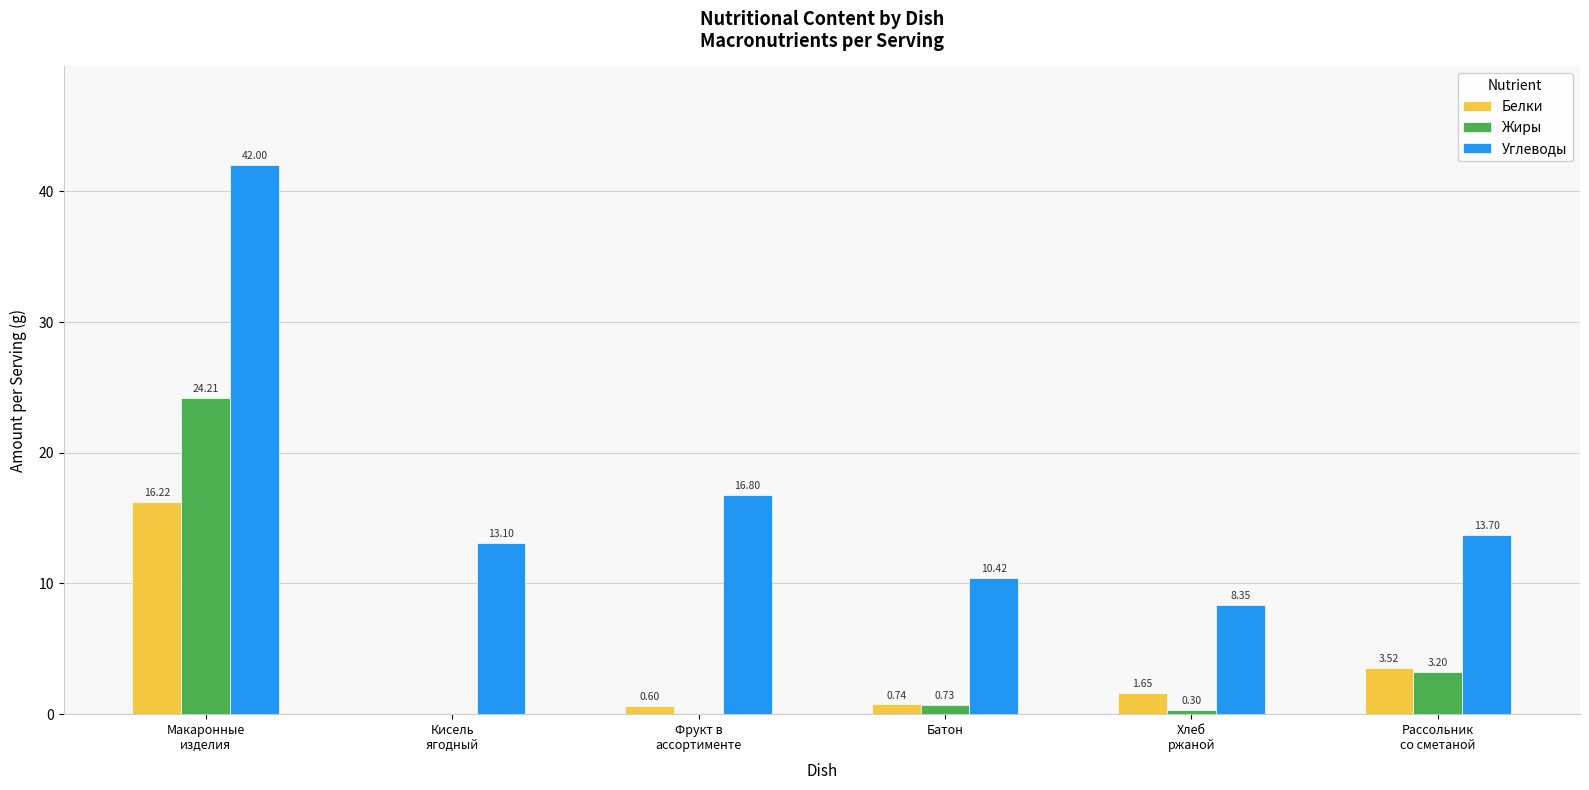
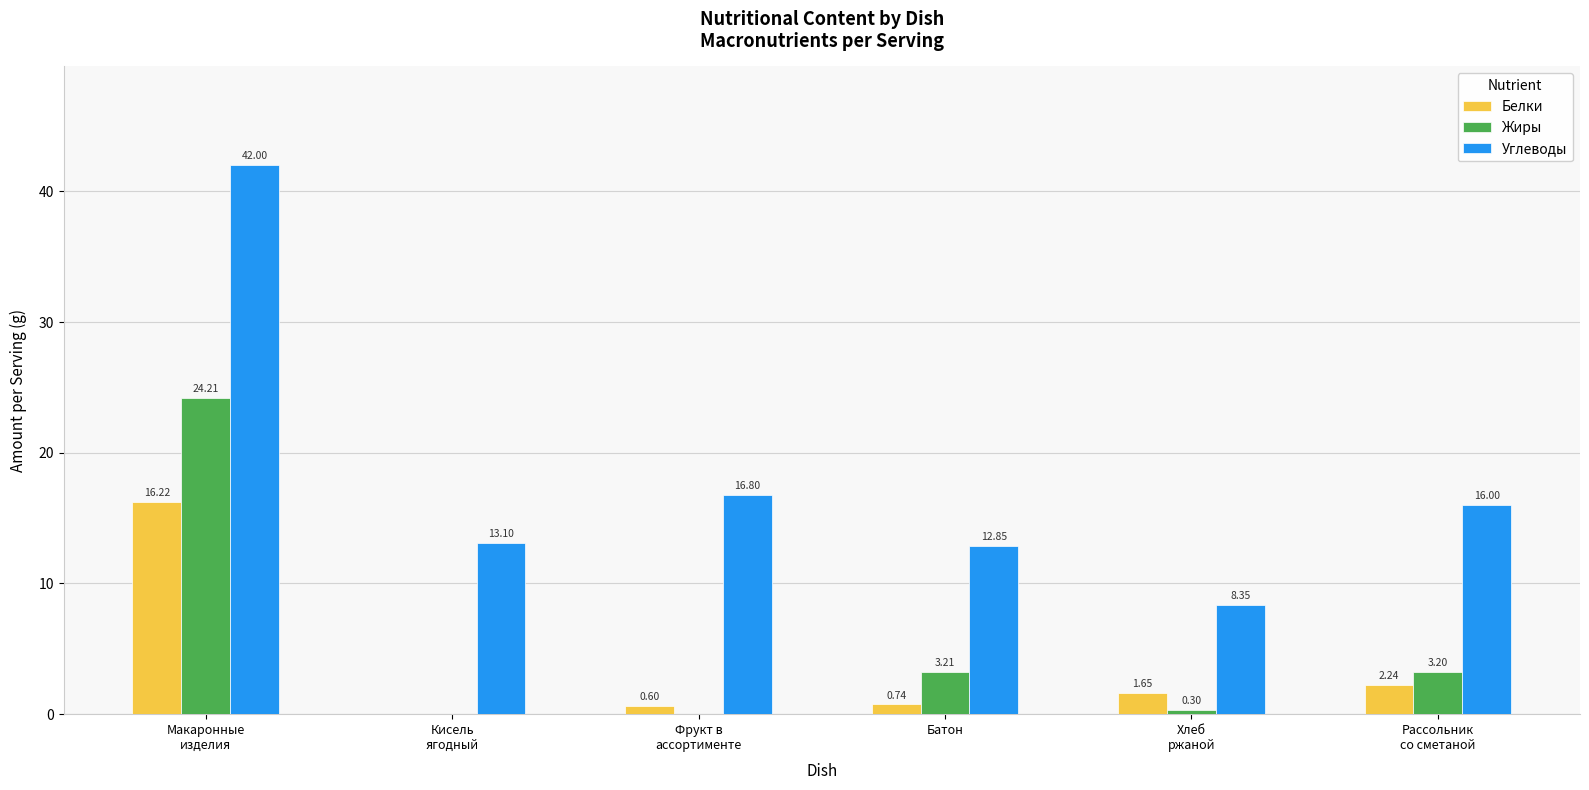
Жиры, Батон: 0.73 -> 3.21
Углеводы, Батон: 10.42 -> 12.85
Белки, Рассольник со сметаной: 3.52 -> 2.24
Углеводы, Рассольник со сметаной: 13.70 -> 16.00
